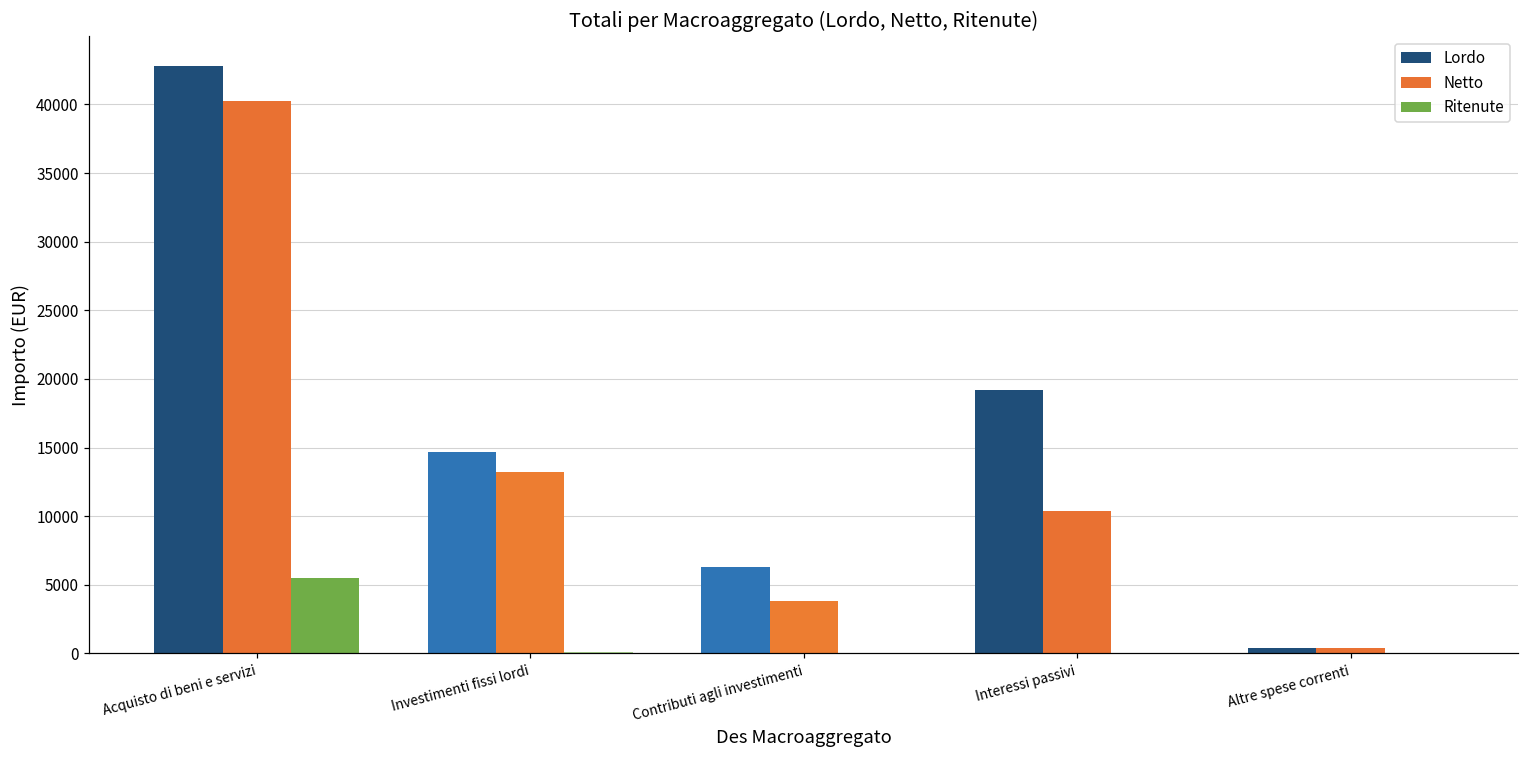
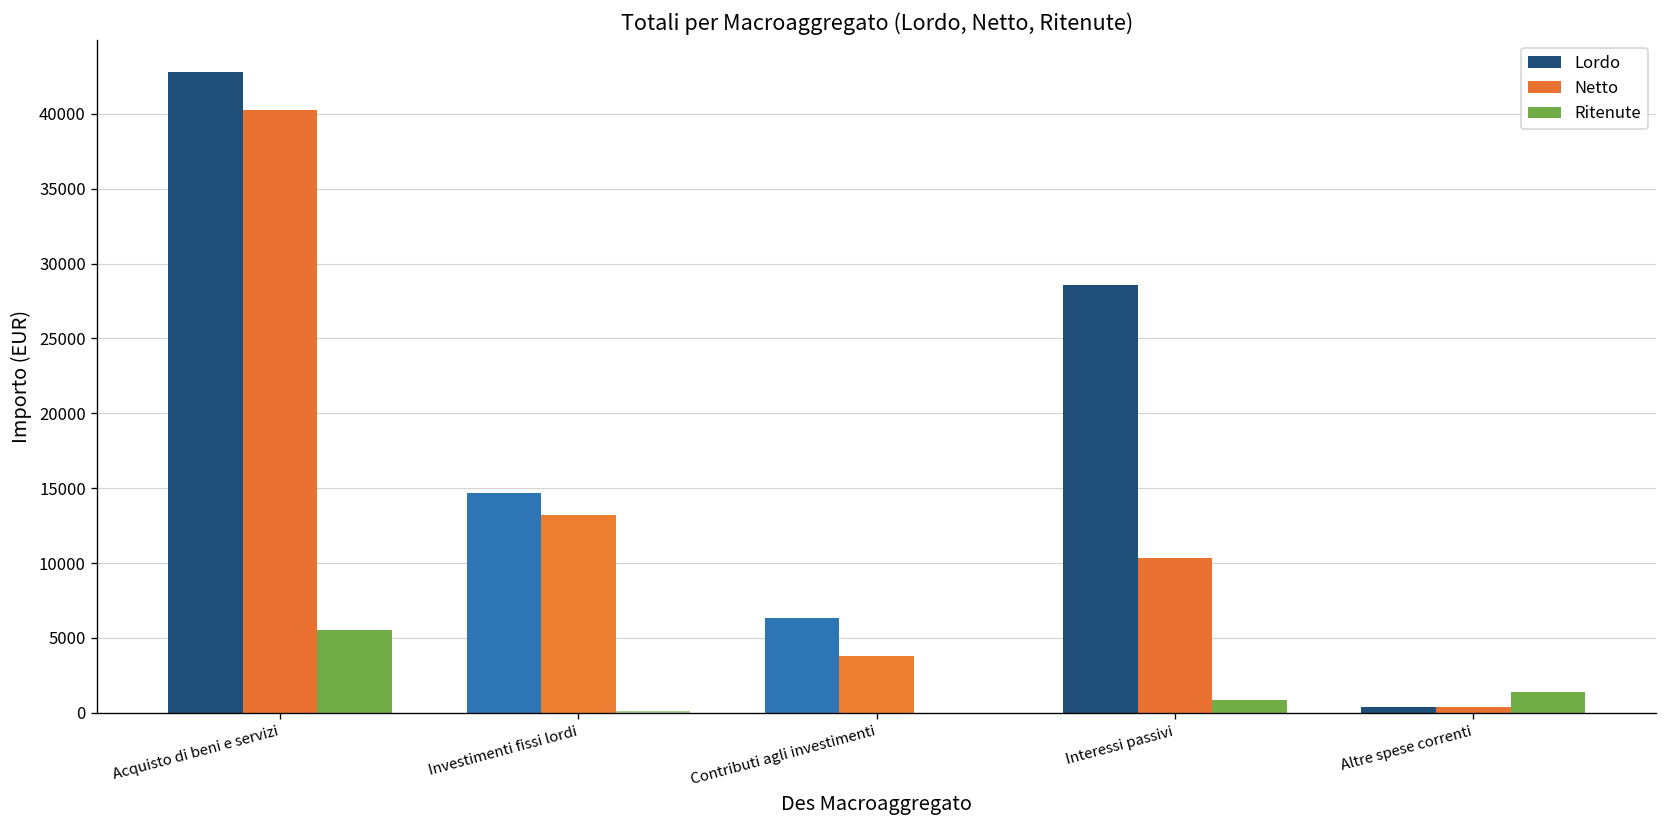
Lordo, Interessi passivi: 19200 -> 28600
Ritenute, Interessi passivi: 0 -> 900
Ritenute, Altre spese correnti: 0 -> 1400
